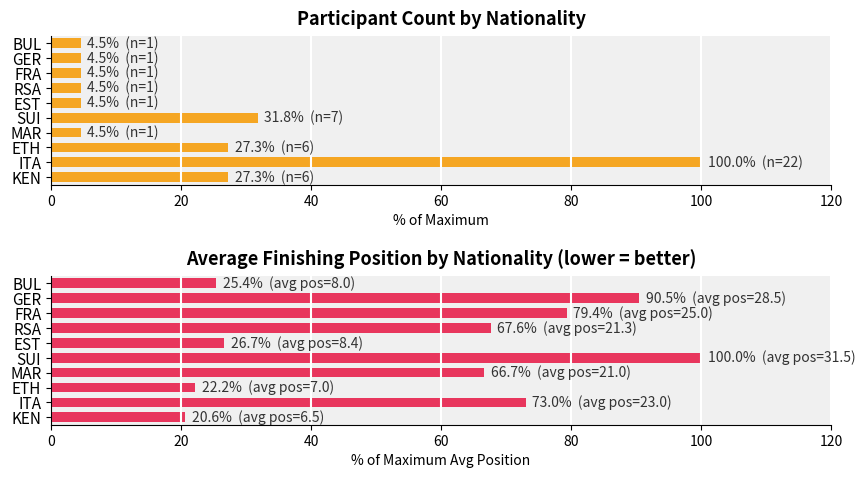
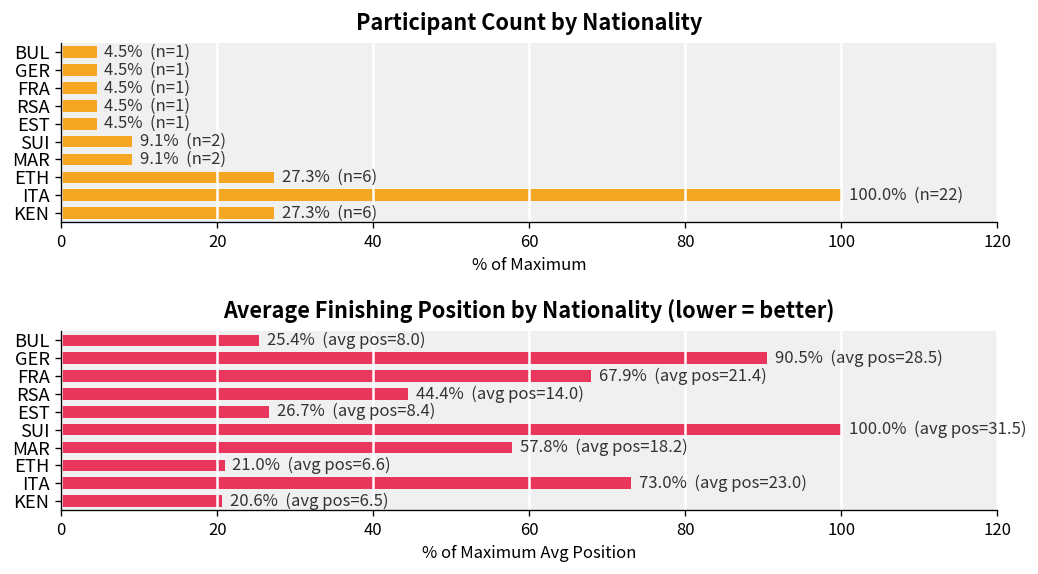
Participant Count by Nationality, SUI: 31.8% (n=7) -> 9.1% (n=2)
Participant Count by Nationality, MAR: 4.5% (n=1) -> 9.1% (n=2)
Average Finishing Position by Nationality (lower = better), FRA: 79.4% (avg pos=25.0) -> 67.9% (avg pos=21.4)
Average Finishing Position by Nationality (lower = better), RSA: 67.6% (avg pos=21.3) -> 44.4% (avg pos=14.0)
Average Finishing Position by Nationality (lower = better), MAR: 66.7% (avg pos=21.0) -> 57.8% (avg pos=18.2)
Average Finishing Position by Nationality (lower = better), ETH: 22.2% (avg pos=7.0) -> 21.0% (avg pos=6.6)
